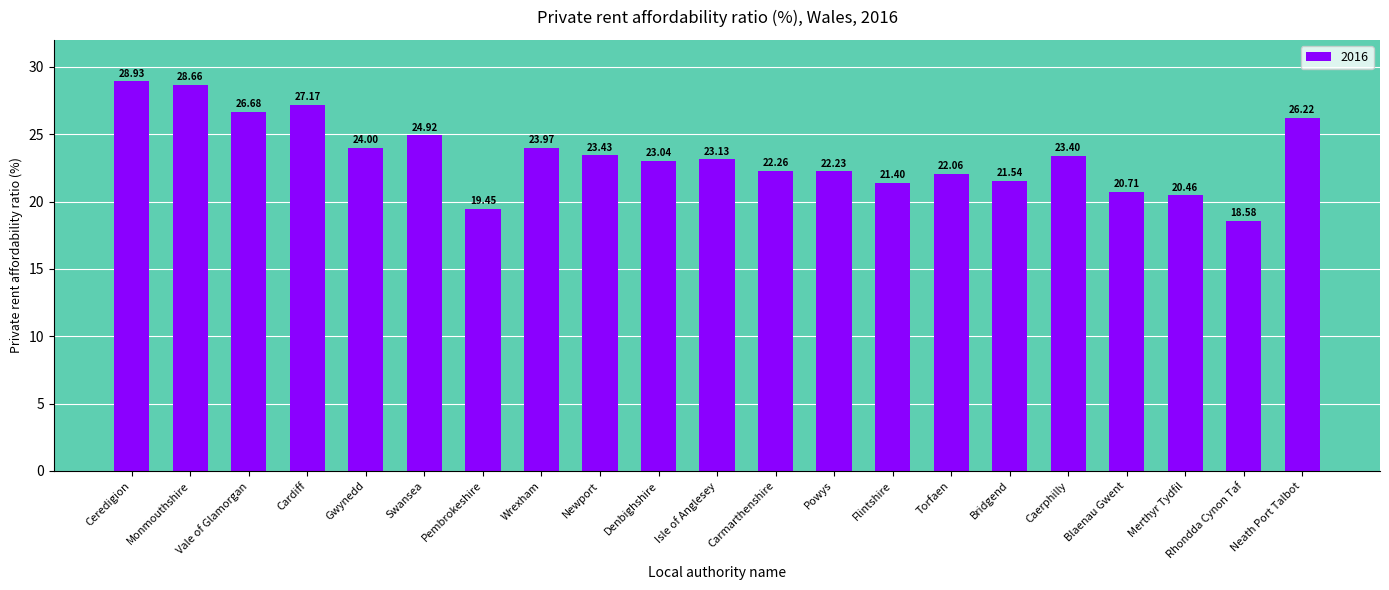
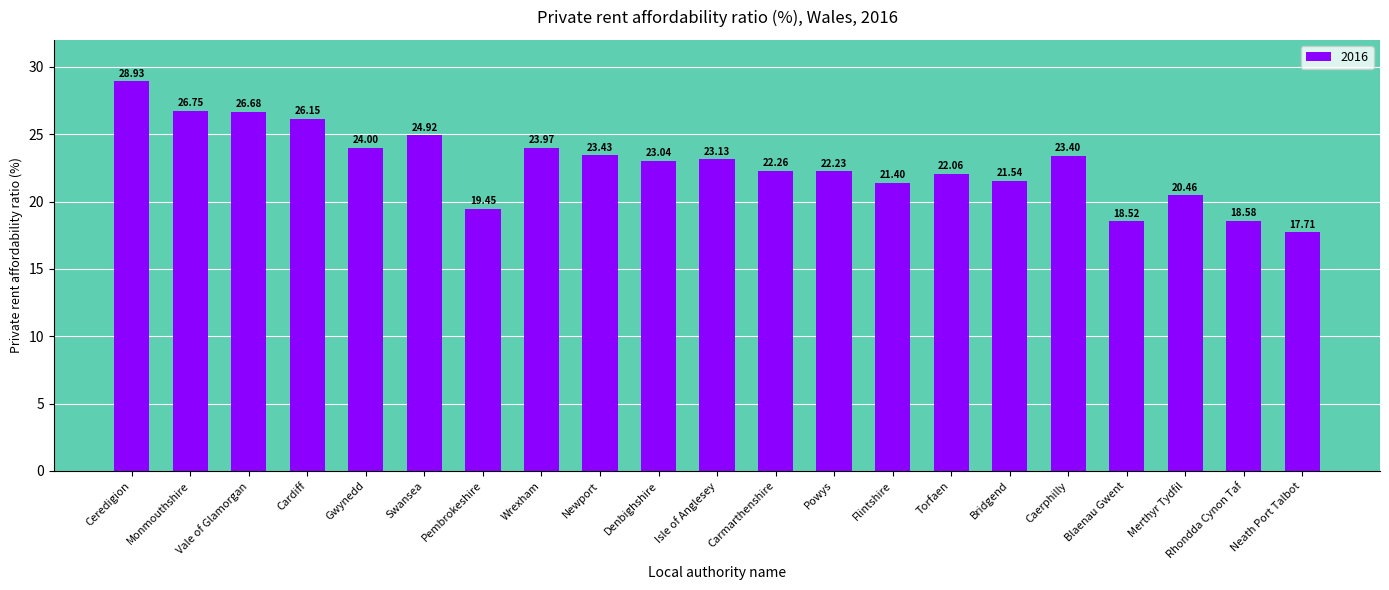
Monmouthshire: 28.66 -> 26.75
Cardiff: 27.17 -> 26.15
Blaenau Gwent: 20.71 -> 18.52
Neath Port Talbot: 26.22 -> 17.71
